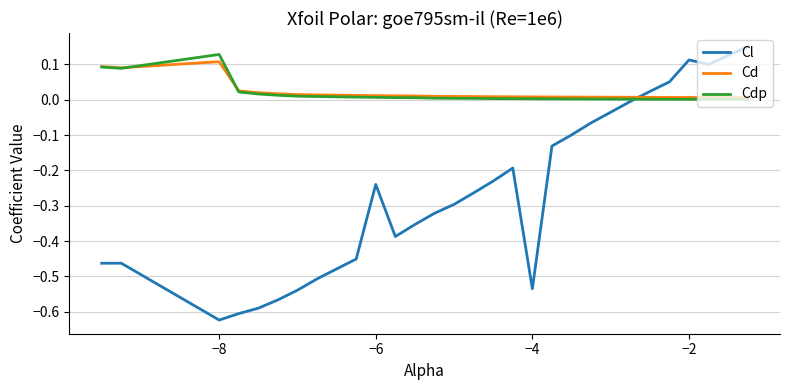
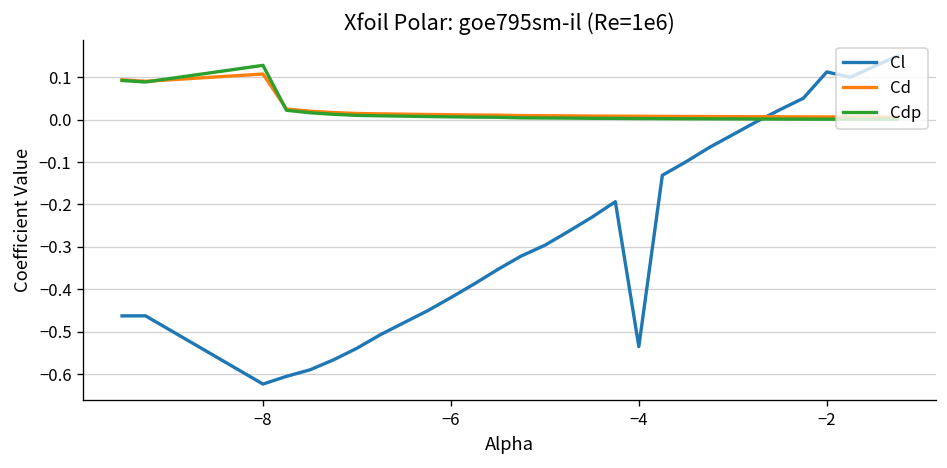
Cl, −6: -0.24 -> -0.42
